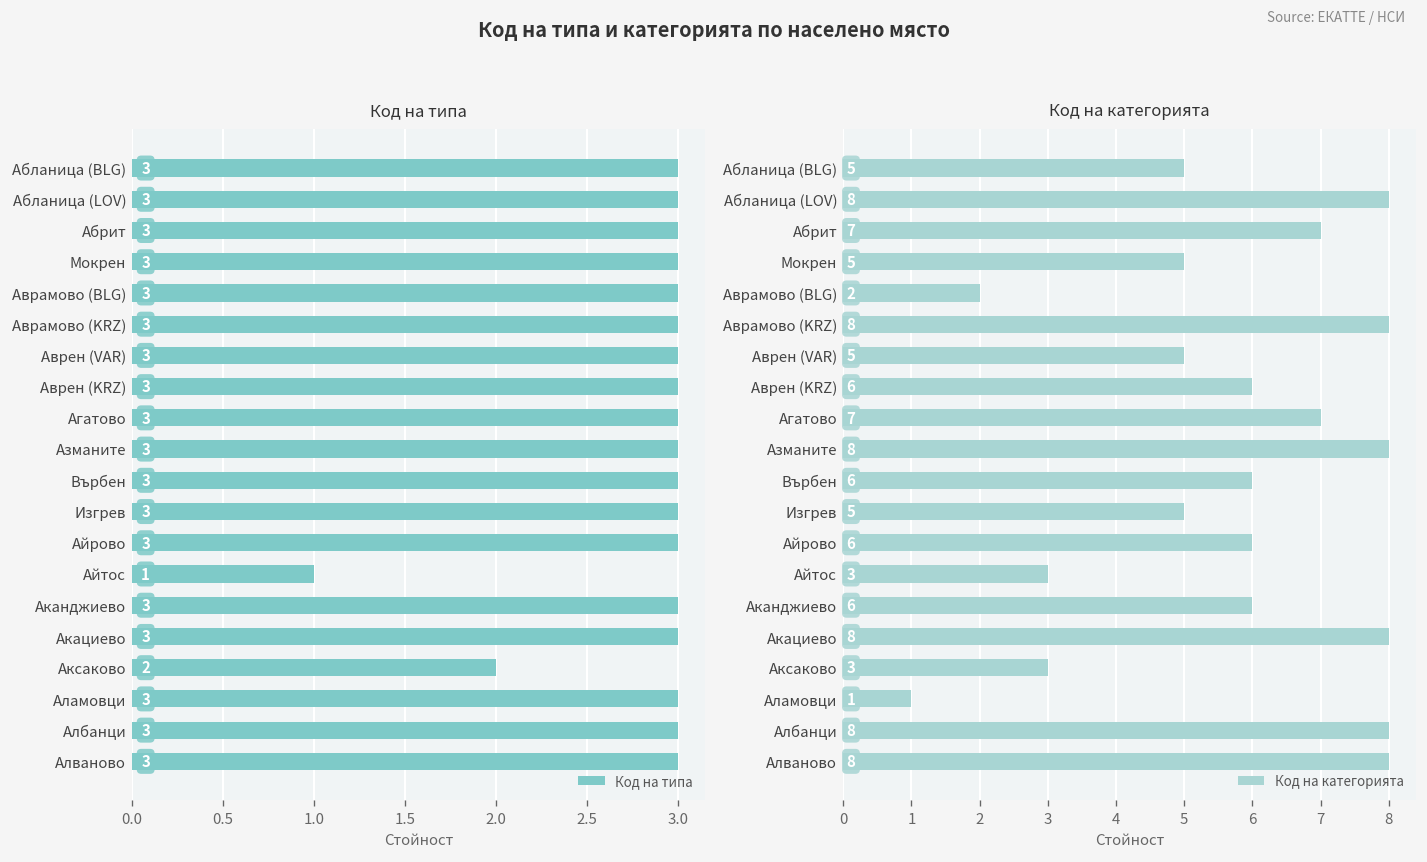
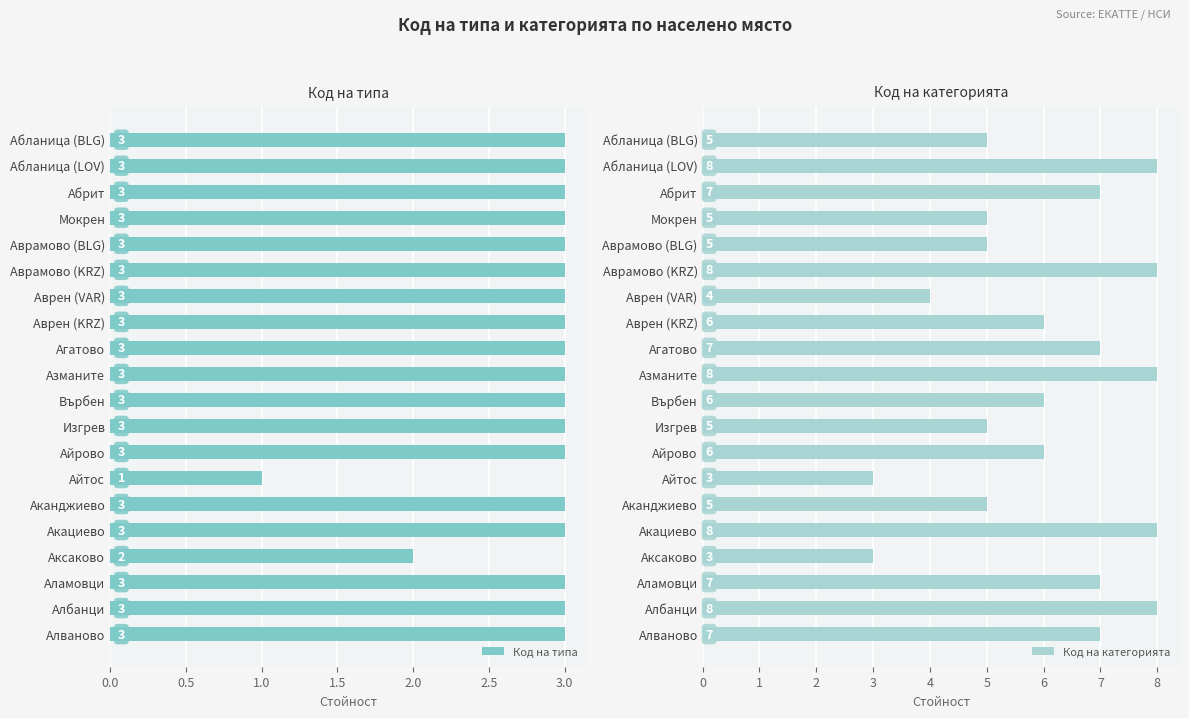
Код на категорията, Аврамово (BLG): 2 -> 5
Код на категорията, Аврен (VAR): 5 -> 4
Код на категорията, Аканджиево: 6 -> 5
Код на категорията, Аламовци: 1 -> 7
Код на категорията, Алваново: 8 -> 7
